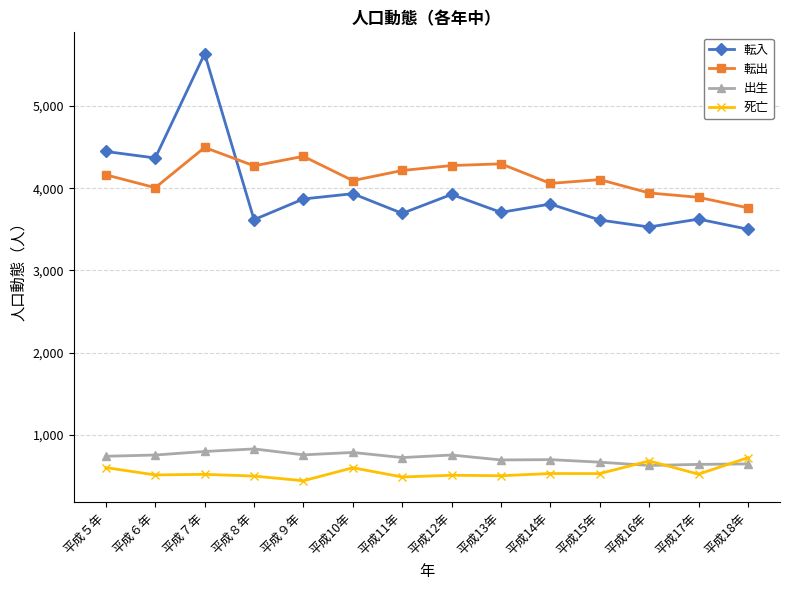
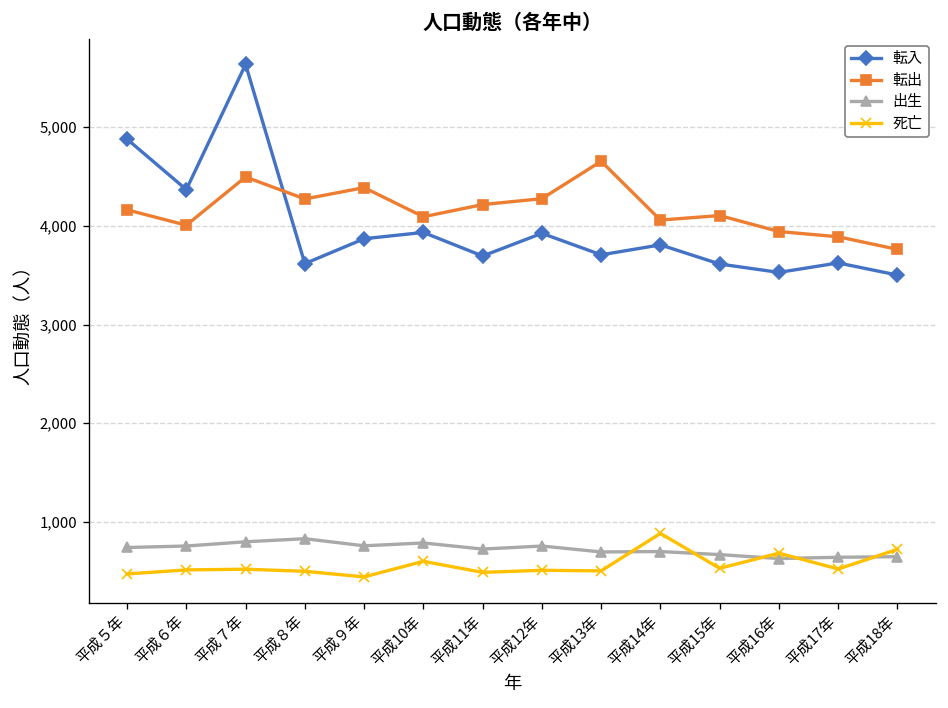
転入, 平成５年: 4,400 -> 4,900
死亡, 平成５年: 600 -> 500
転出, 平成13年: 4,300 -> 4,700
死亡, 平成14年: 500 -> 900
